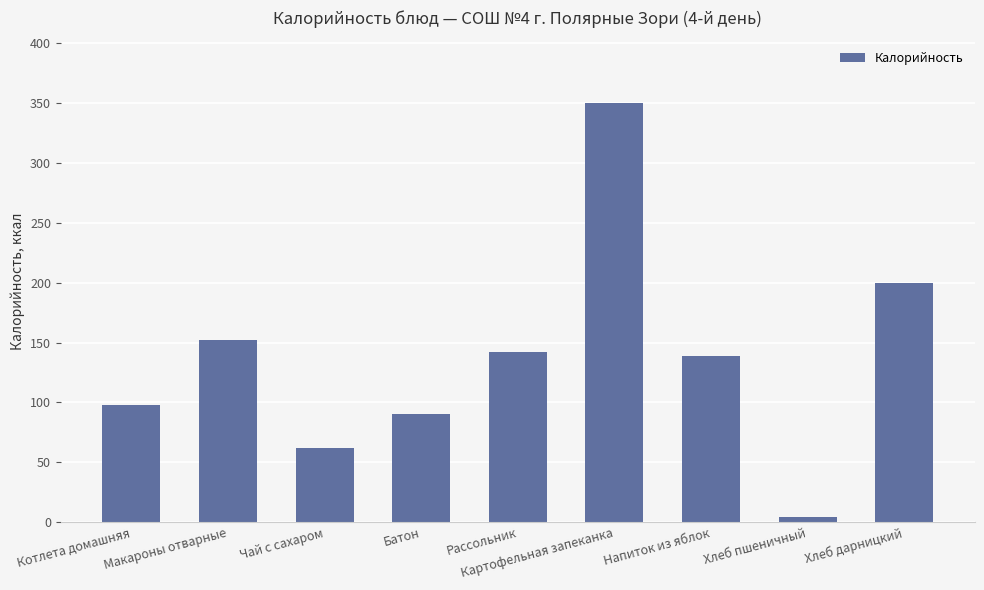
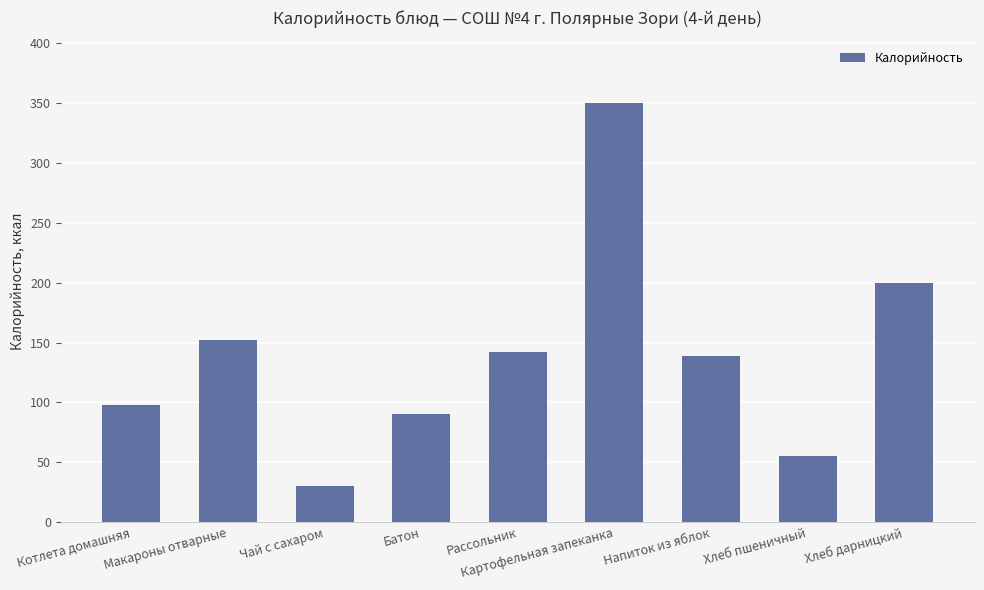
Чай с сахаром: 62 -> 30
Хлеб пшеничный: 4 -> 55
